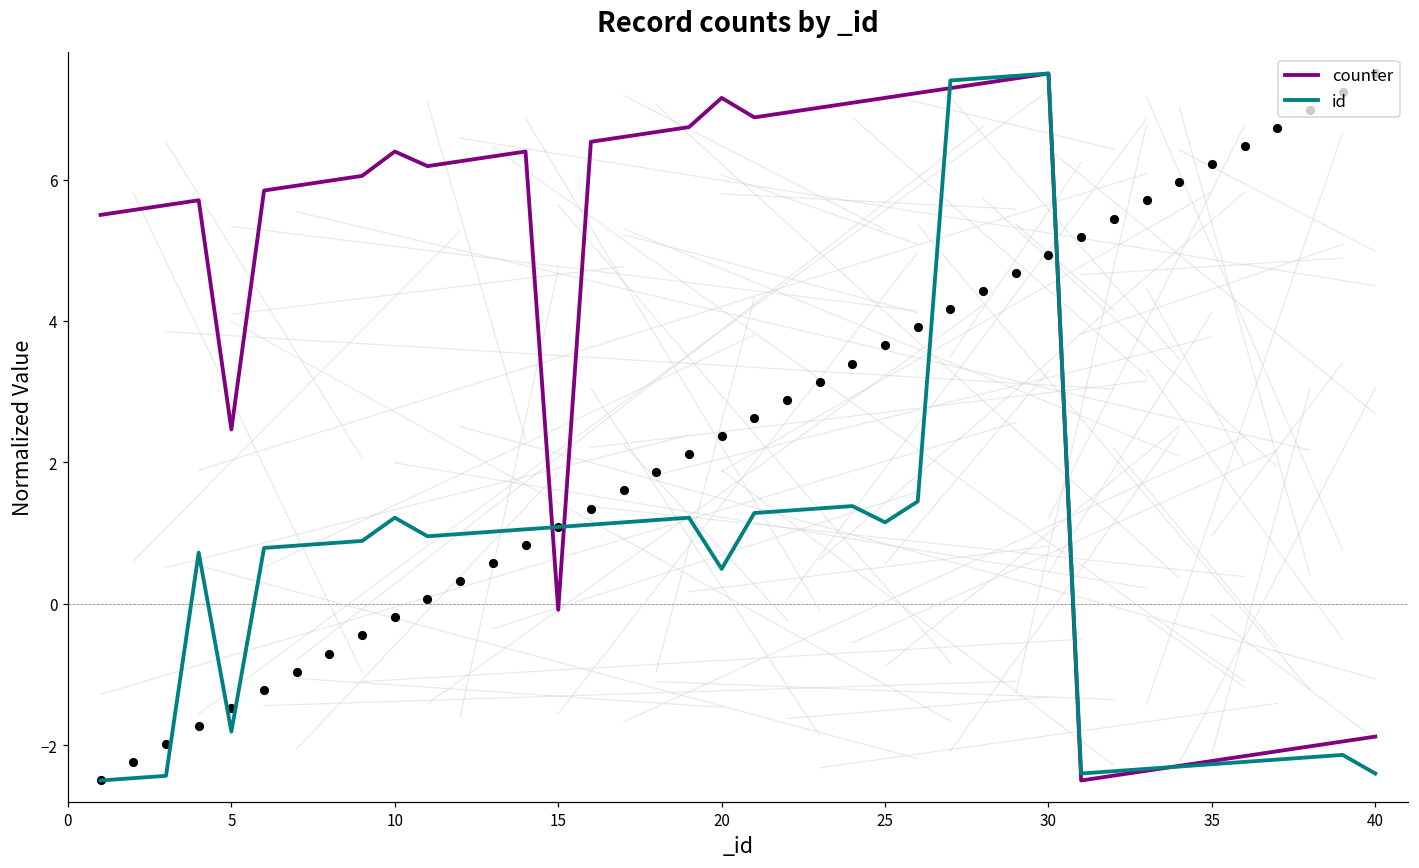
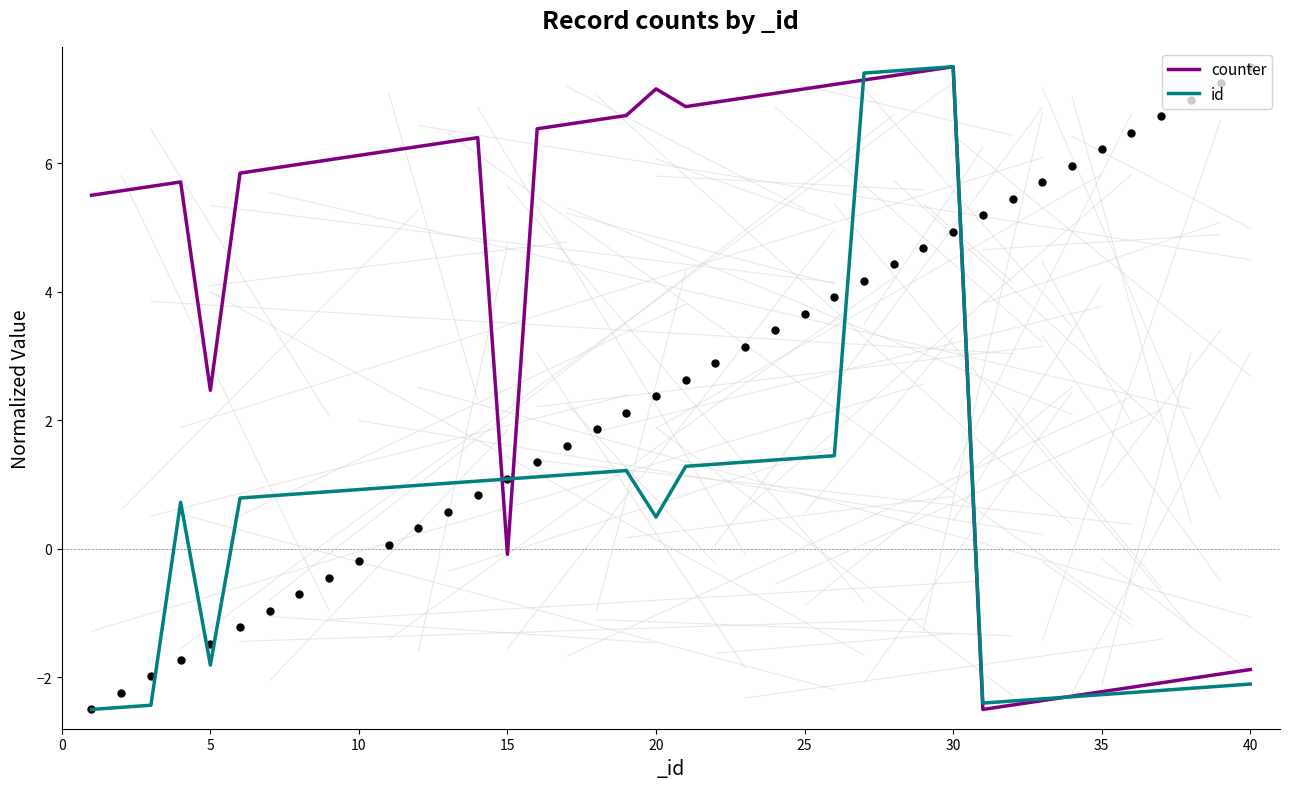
counter, 10: 6.4 -> 6.1
id, 10: 1.2 -> 0.9
id, 25: 1.2 -> 1.4
id, 40: -2.4 -> -2.1
